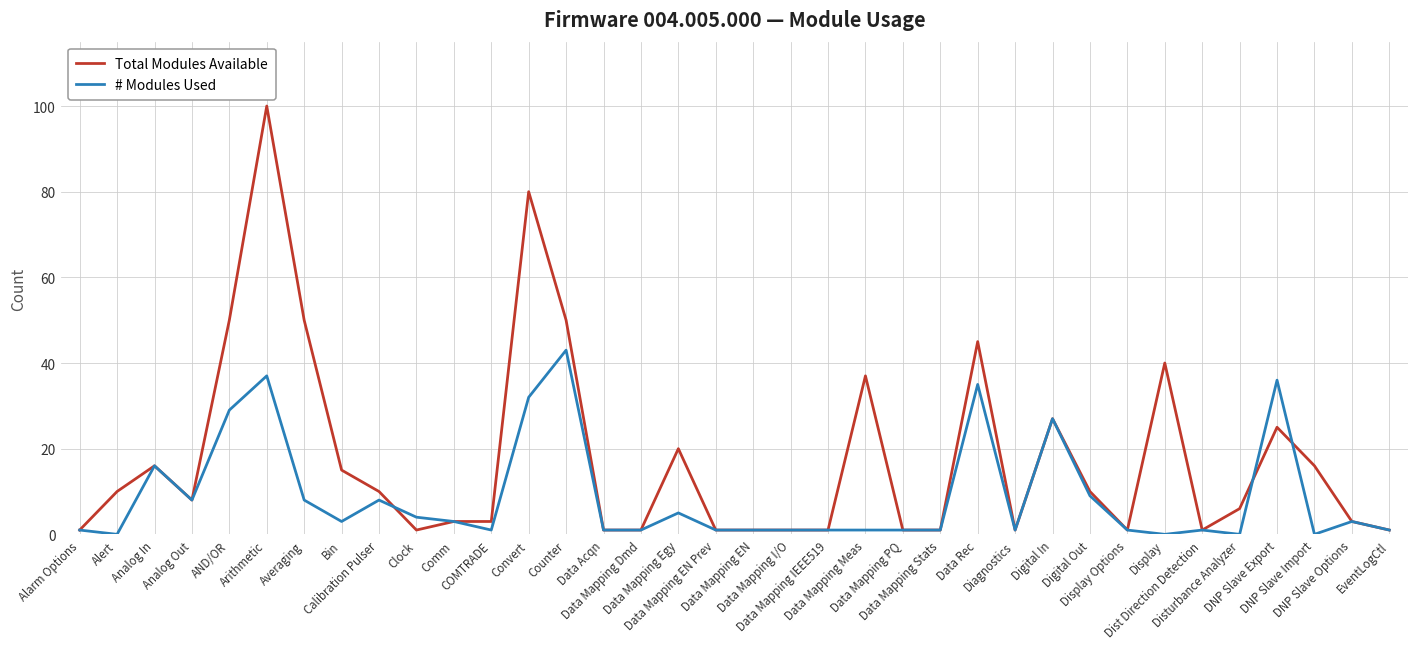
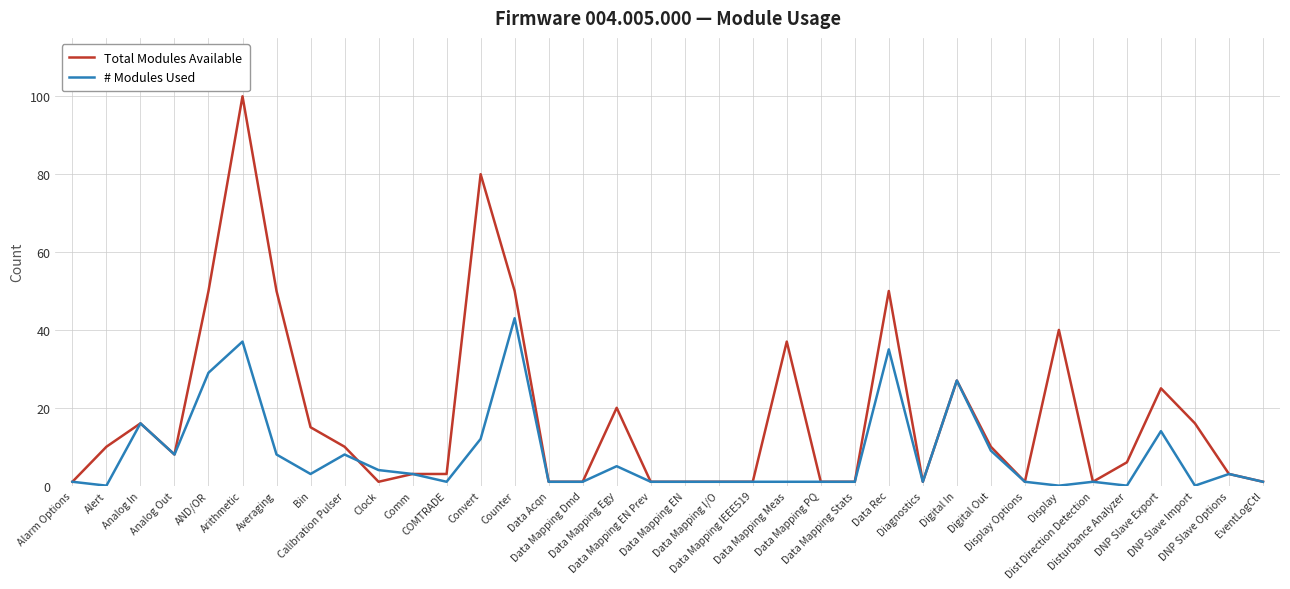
# Modules Used, Convert: 32 -> 12
Total Modules Available, Data Rec: 45 -> 50
# Modules Used, DNP Slave Export: 36 -> 14
